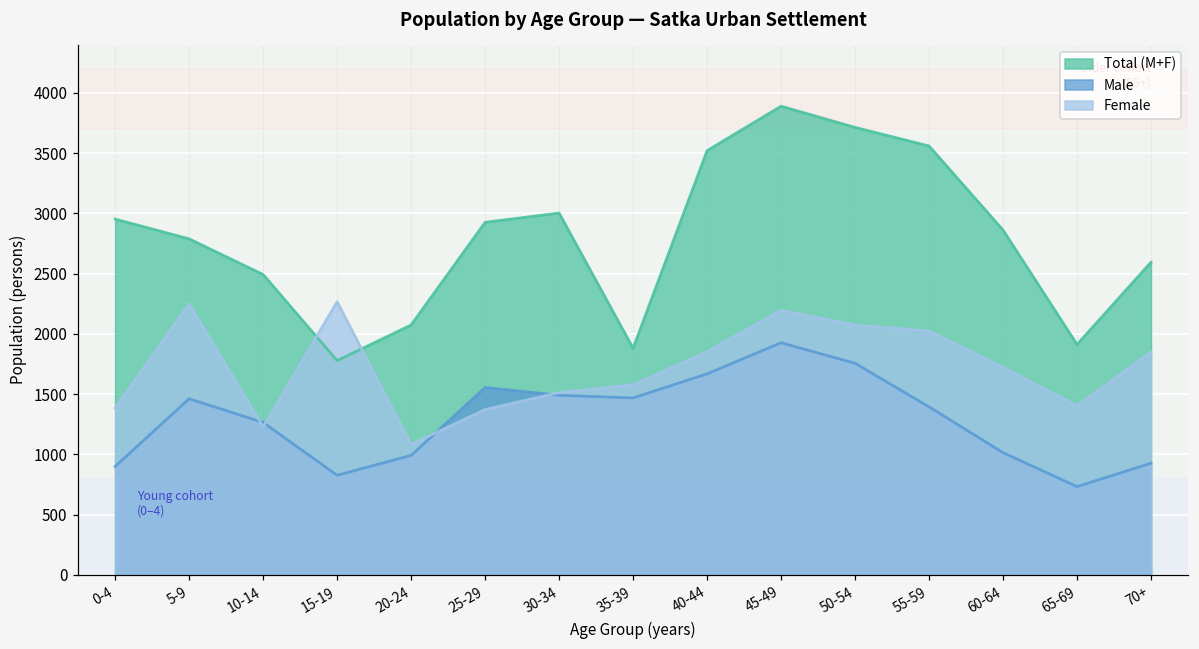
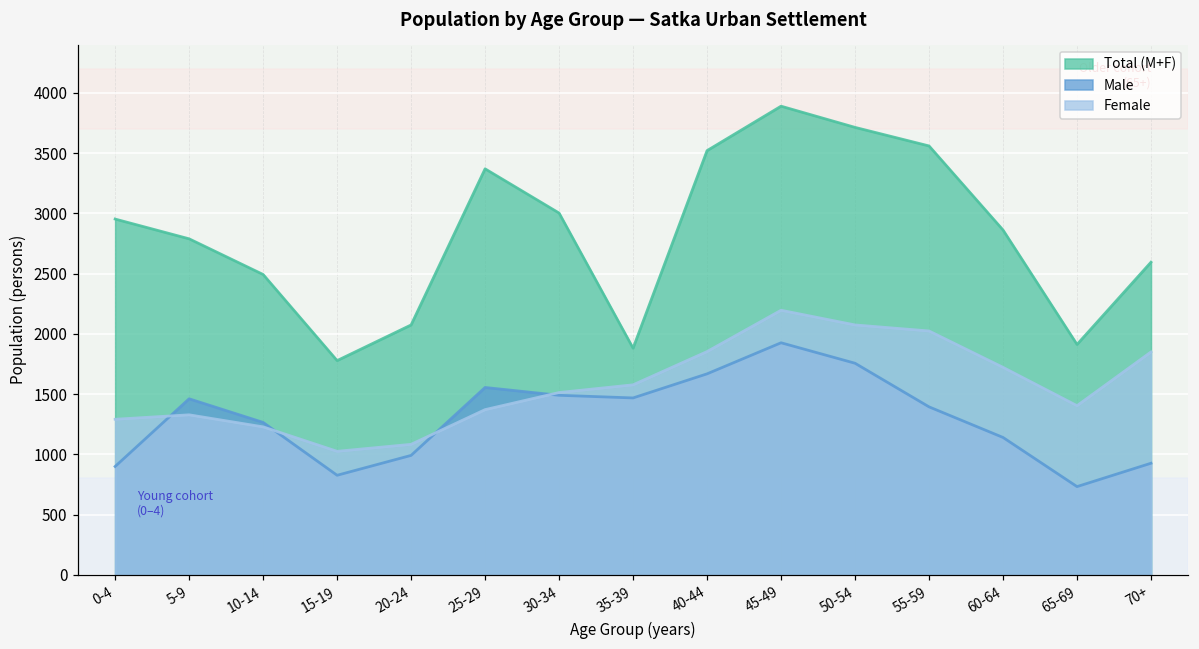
Female, 0-4: 1390 -> 1290
Female, 5-9: 2250 -> 1330
Female, 15-19: 2270 -> 1030
Total (M+F), 25-29: 2930 -> 3370
Male, 60-64: 1010 -> 1140
